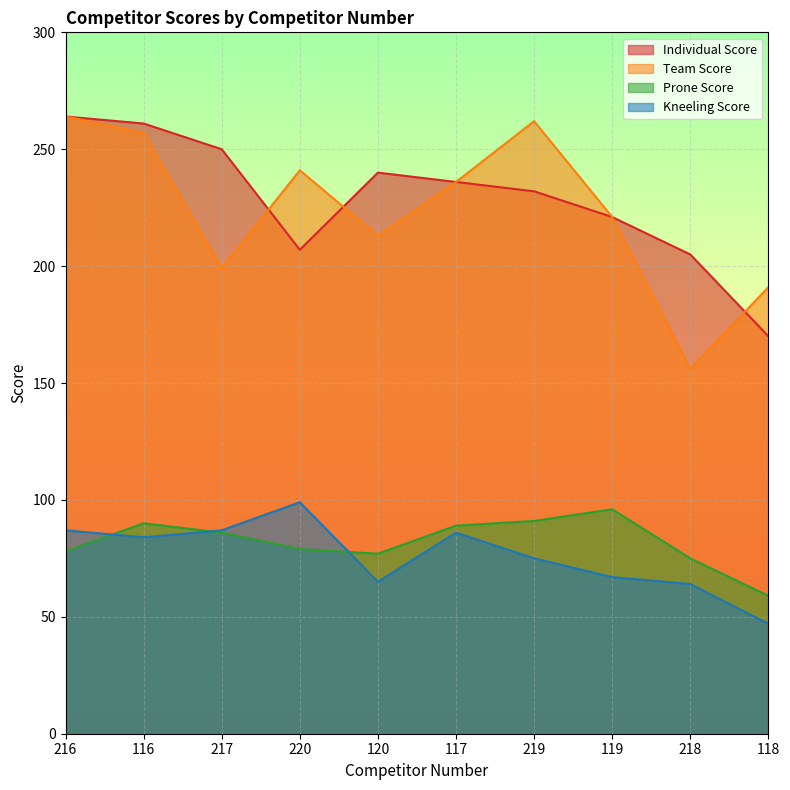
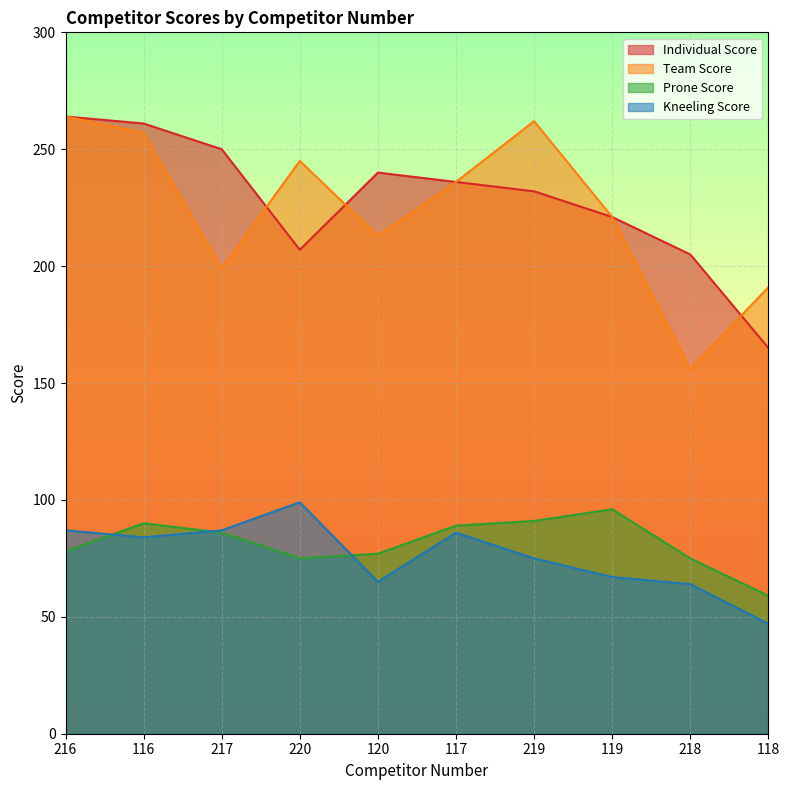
Team Score, 220: 241 -> 245
Prone Score, 220: 79 -> 75
Individual Score, 118: 170 -> 165
